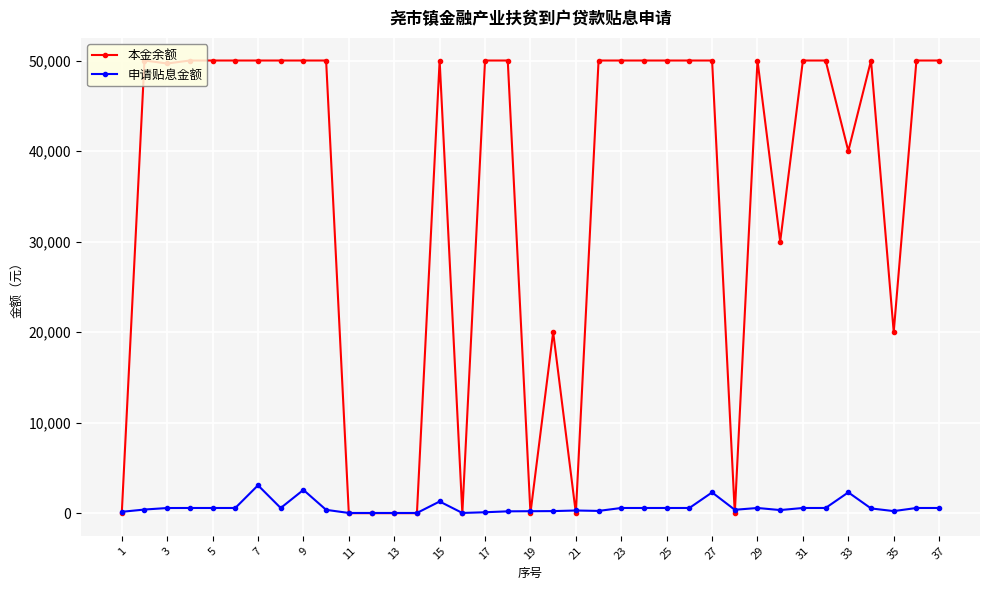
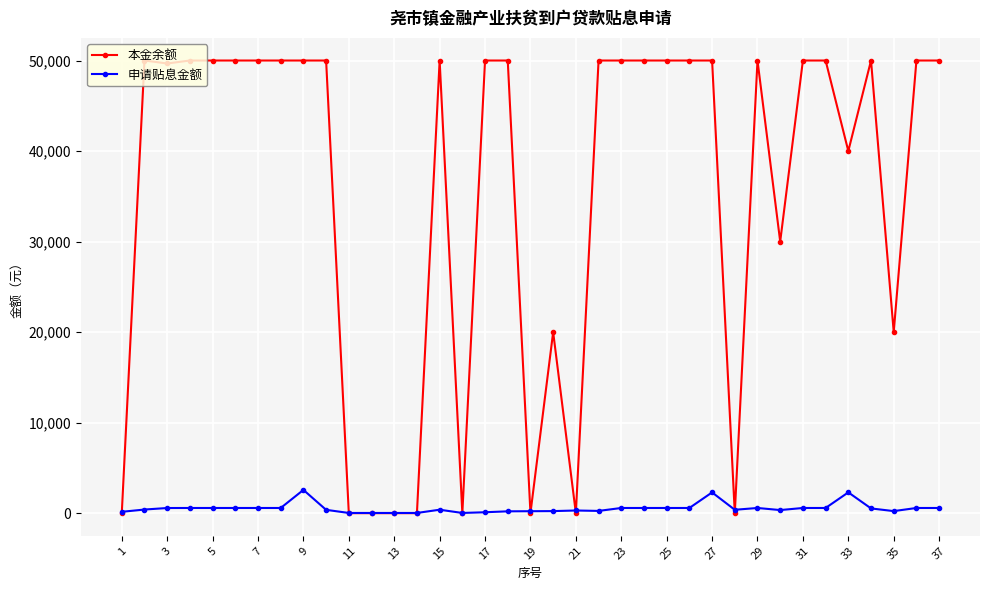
申请贴息金额, 7: 3,000 -> 1,000
申请贴息金额, 15: 1,000 -> 0
